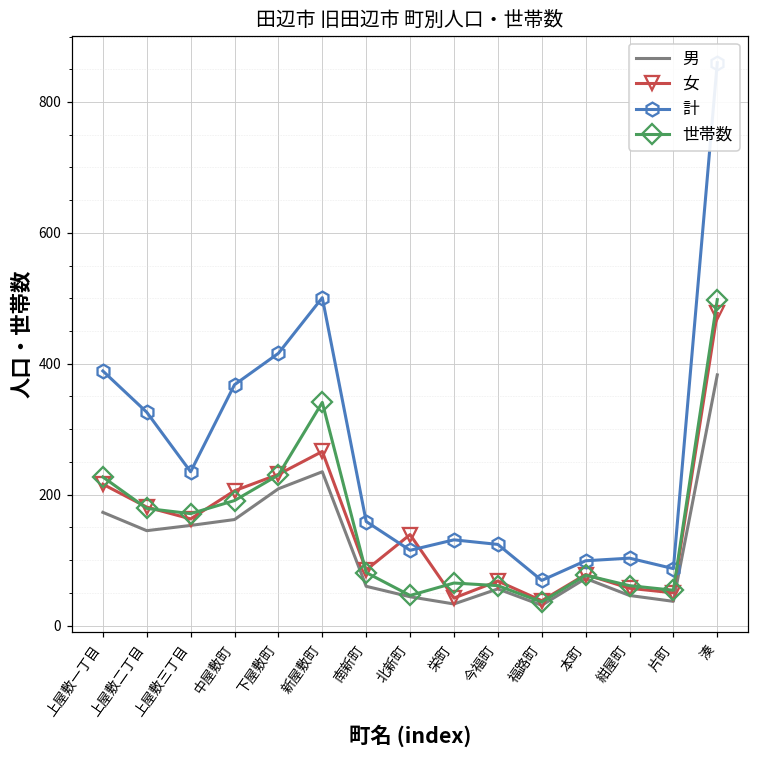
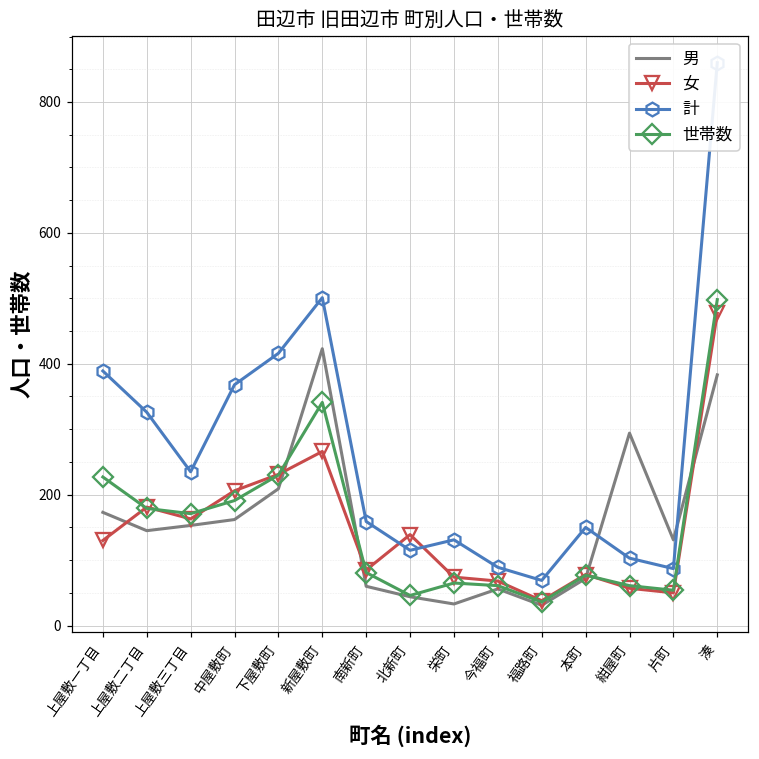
女, 上屋敷一丁目: 220 -> 130
男, 新屋敷町: 240 -> 420
女, 栄町: 40 -> 70
計, 今福町: 120 -> 90
計, 本町: 100 -> 150
男, 紺屋町: 50 -> 290
男, 片町: 40 -> 130
